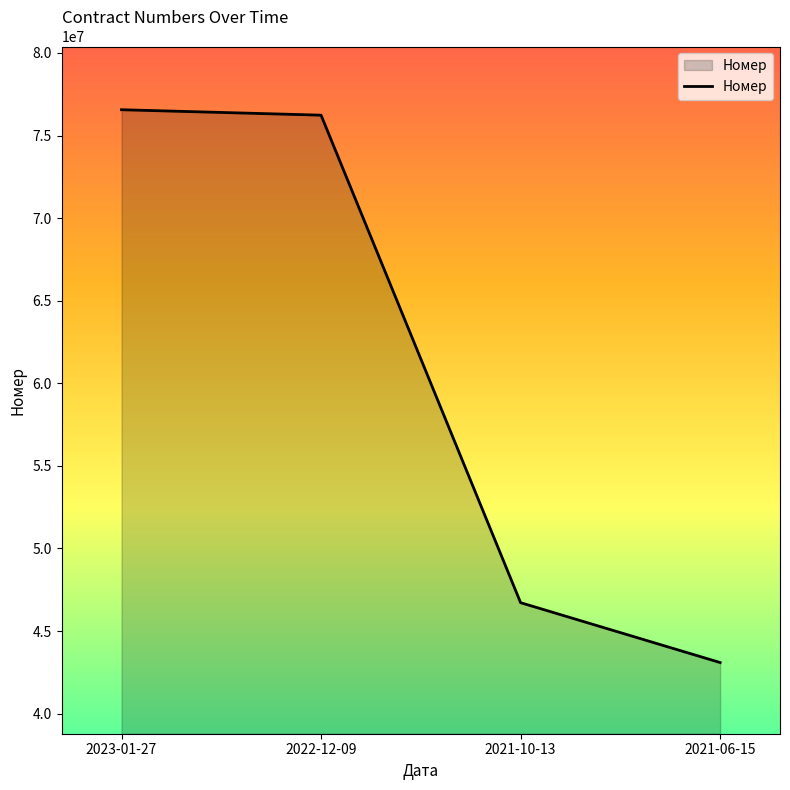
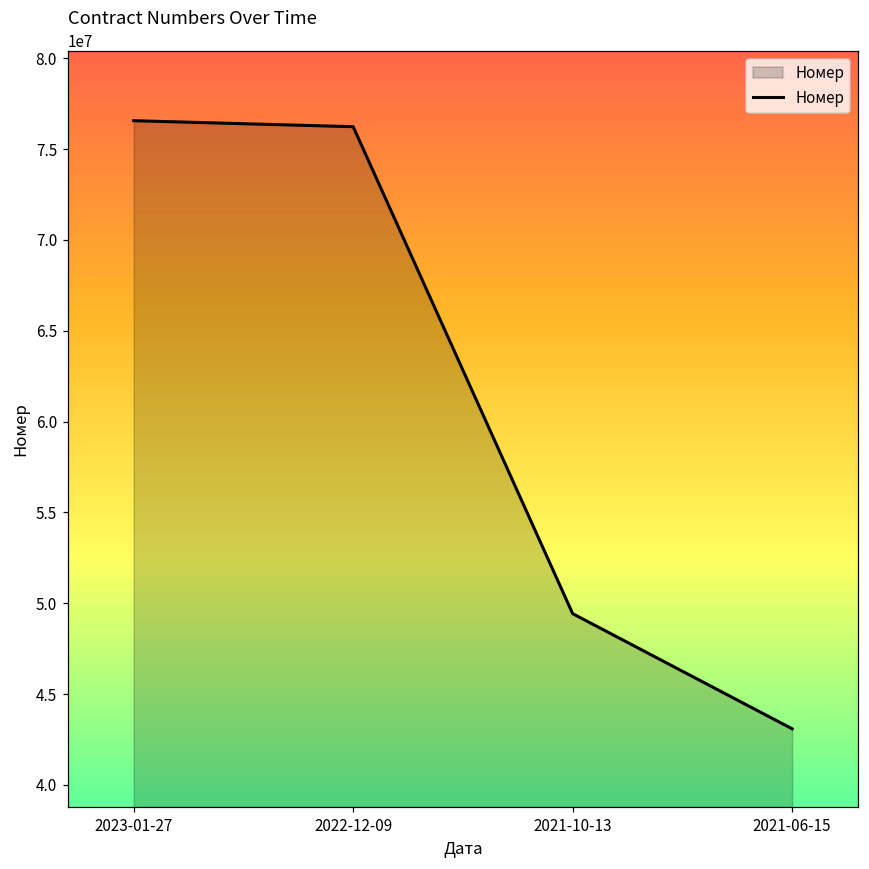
2021-10-13: 46700000 -> 49400000
